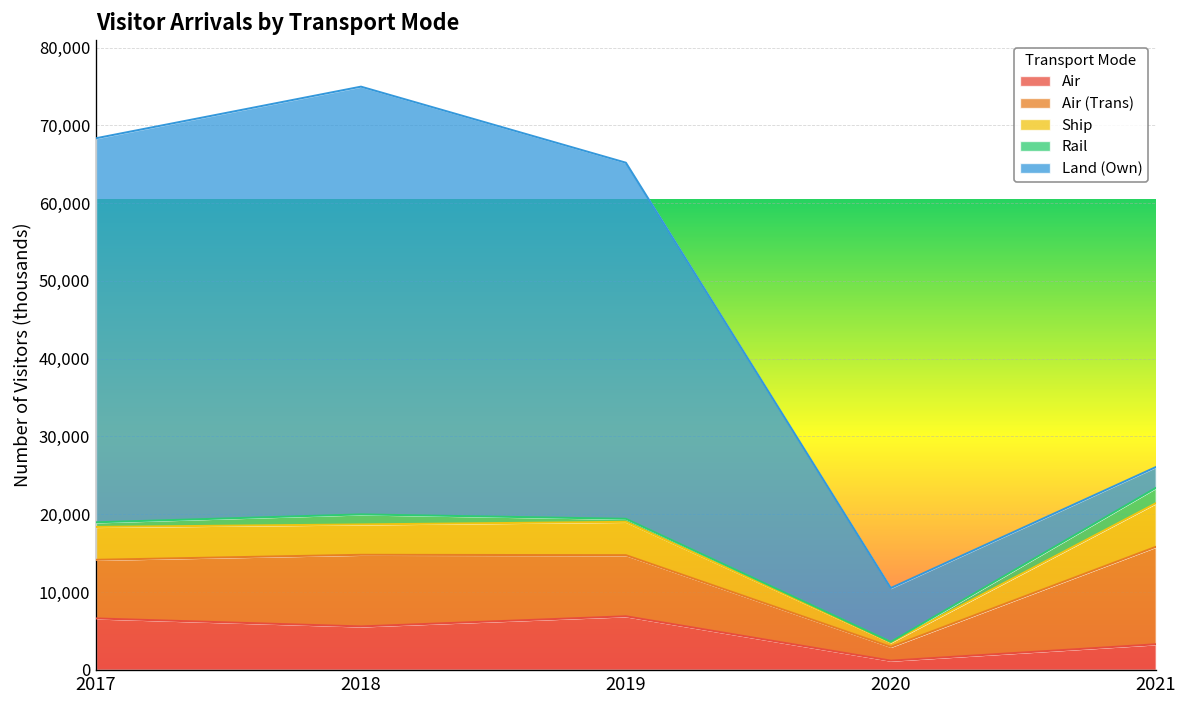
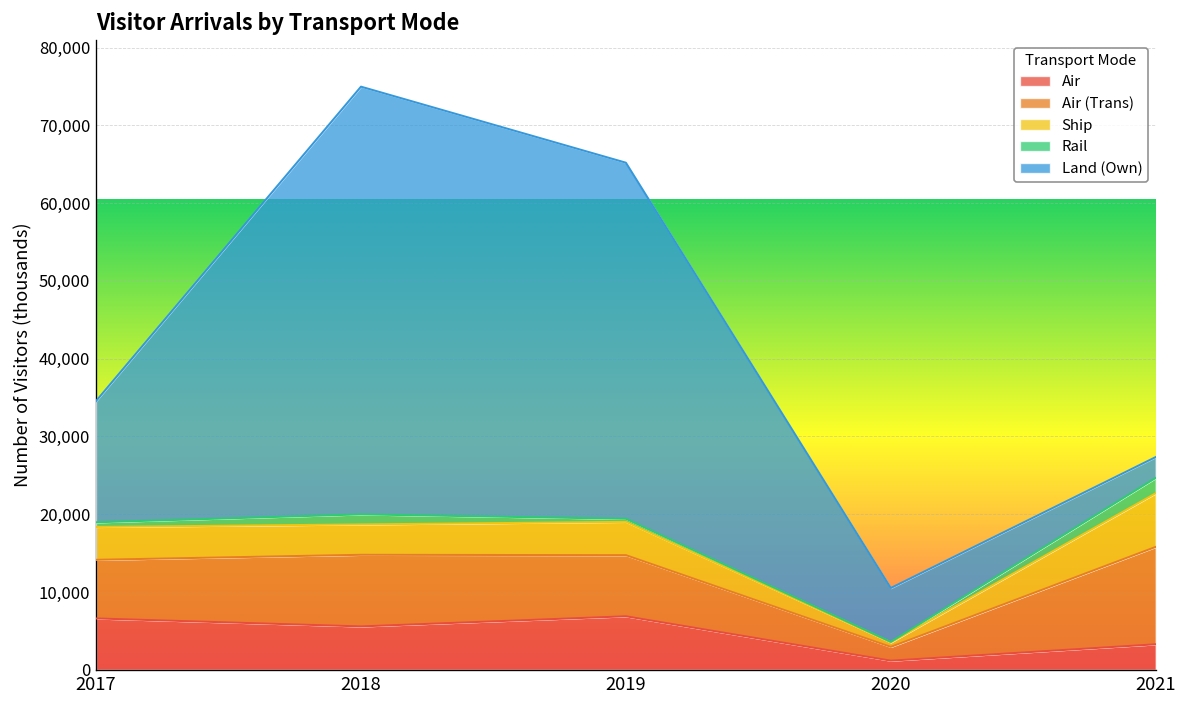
Land (Own), 2017: 49,000 -> 16,000
Ship, 2021: 6,000 -> 7,000
